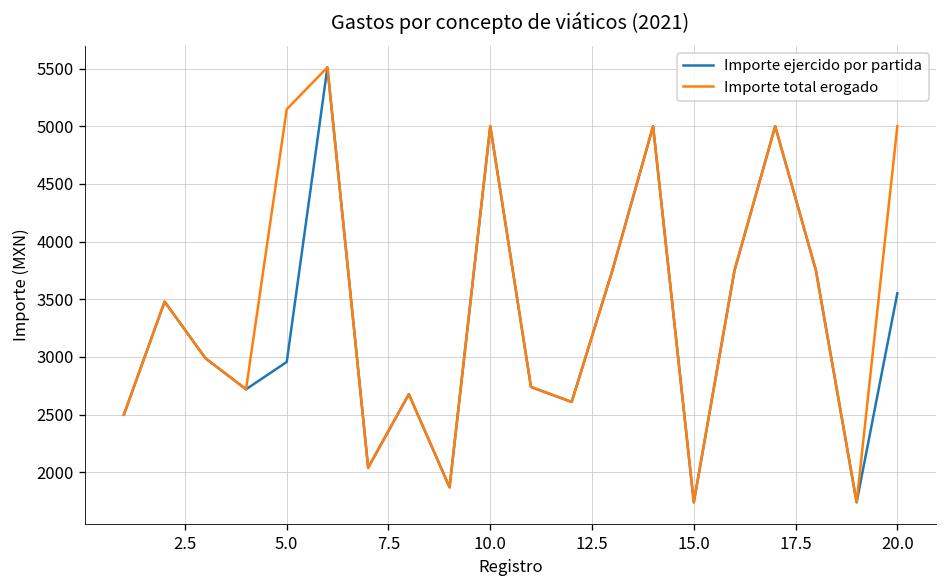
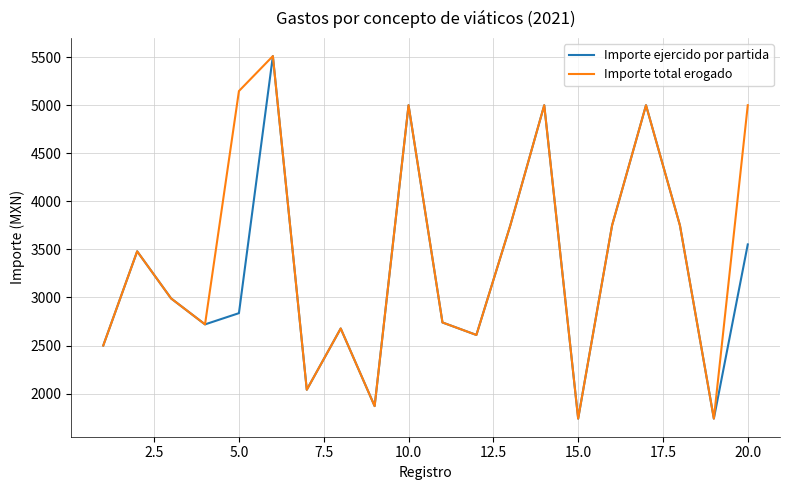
Importe ejercido por partida, 5.0: 3000 -> 2800
